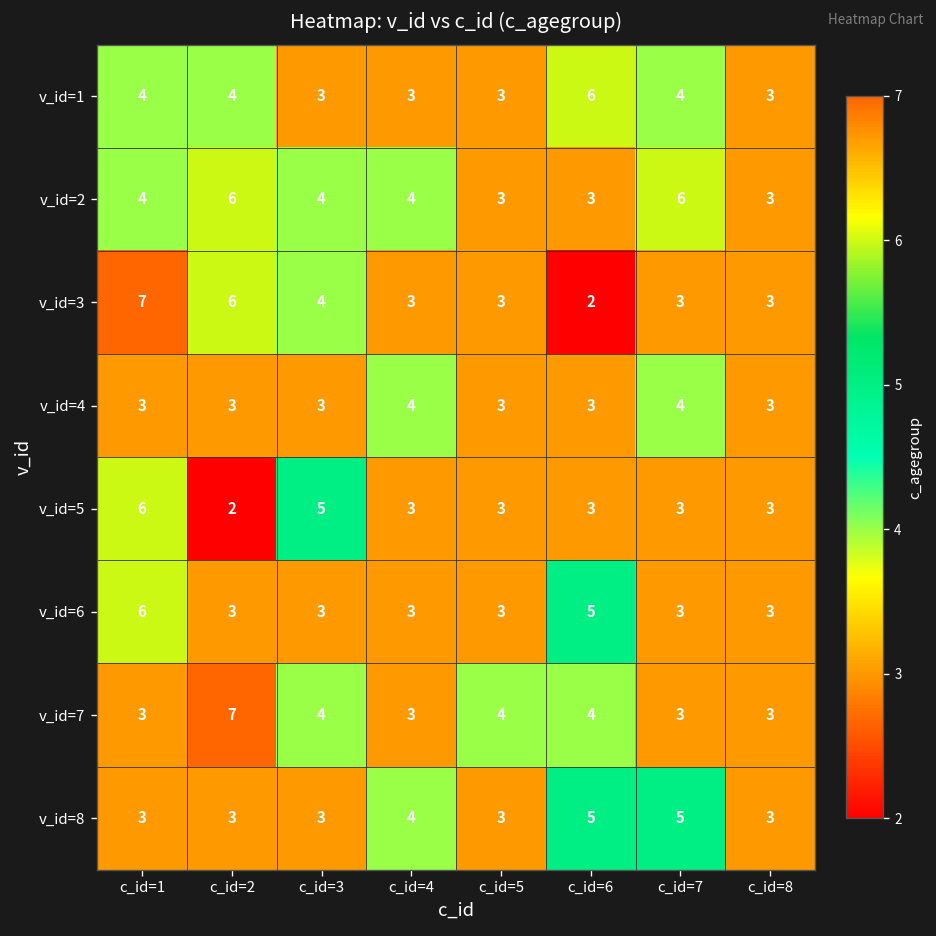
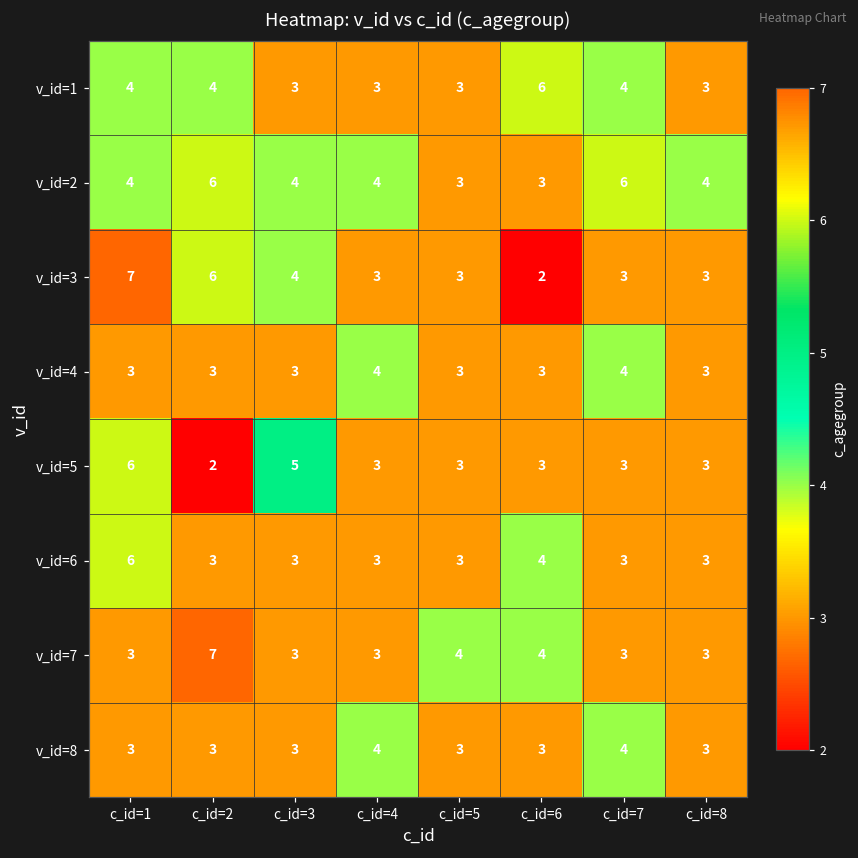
v_id=2, c_id=8: 3 -> 4
v_id=6, c_id=6: 5 -> 4
v_id=7, c_id=3: 4 -> 3
v_id=8, c_id=6: 5 -> 3
v_id=8, c_id=7: 5 -> 4
